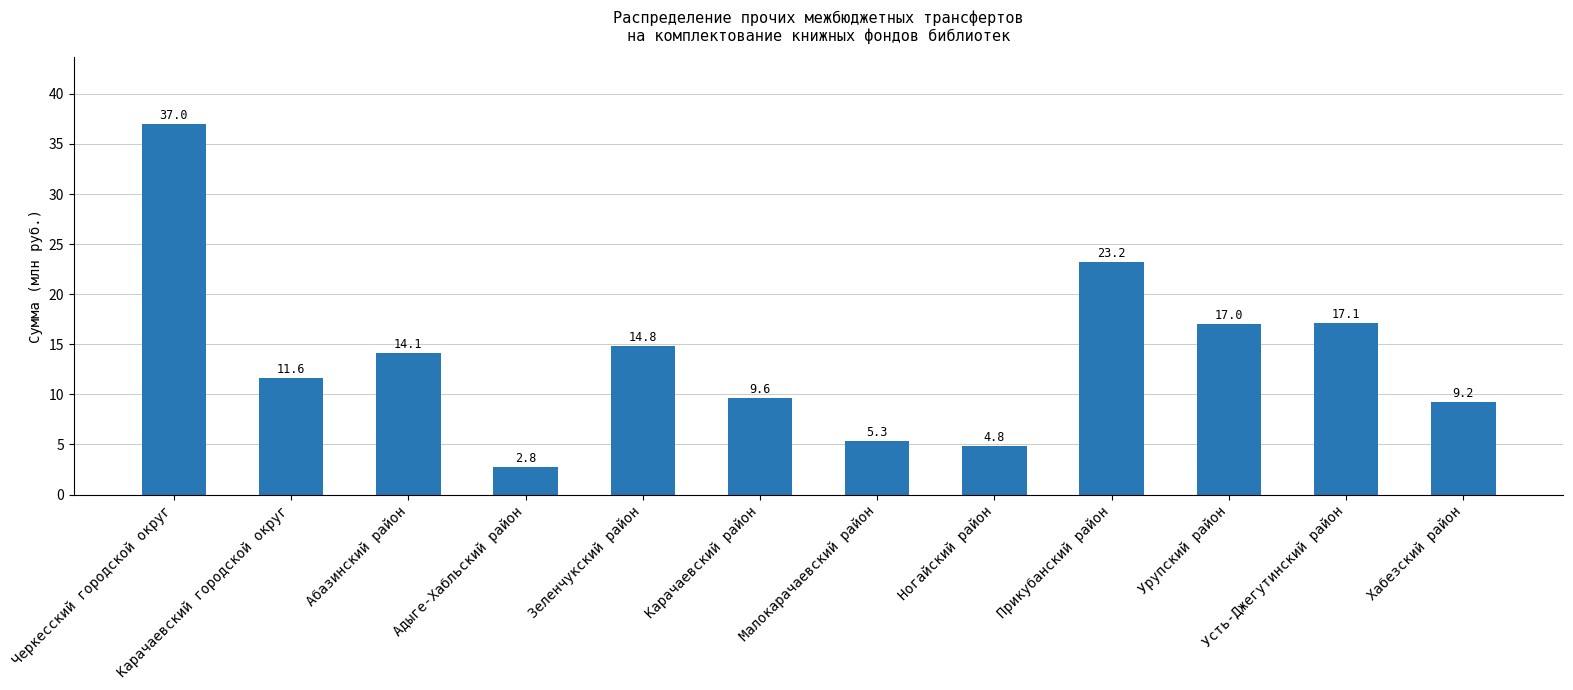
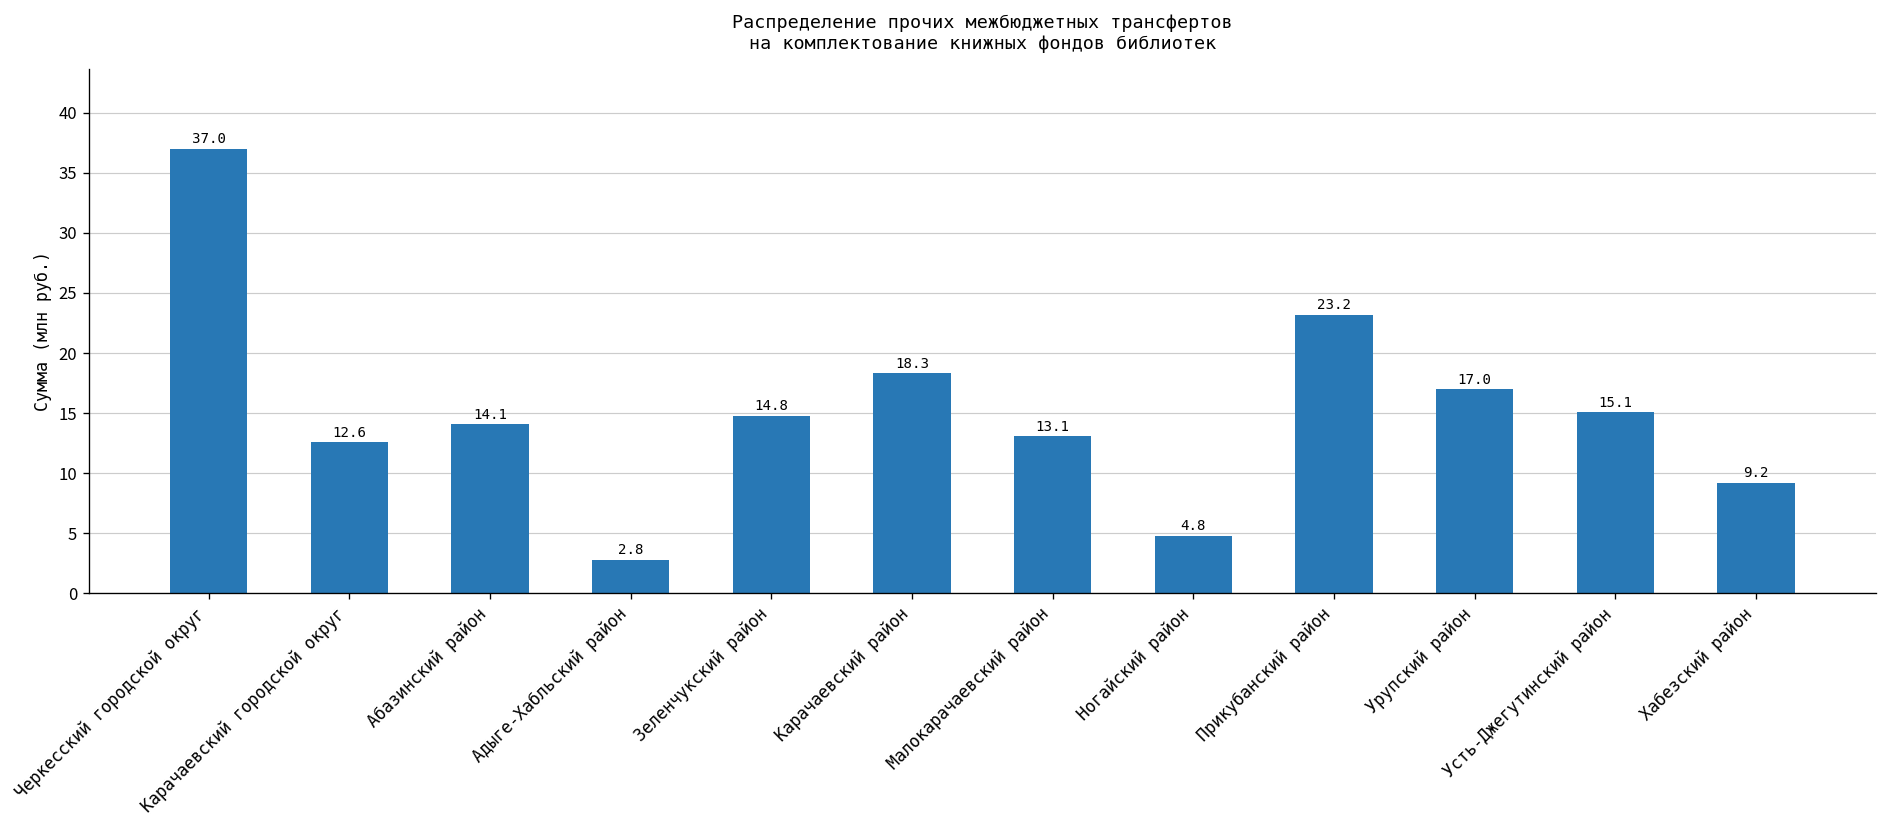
Карачаевский городской округ: 11.6 -> 12.6
Карачаевский район: 9.6 -> 18.3
Малокарачаевский район: 5.3 -> 13.1
Усть-Джегутинский район: 17.1 -> 15.1
